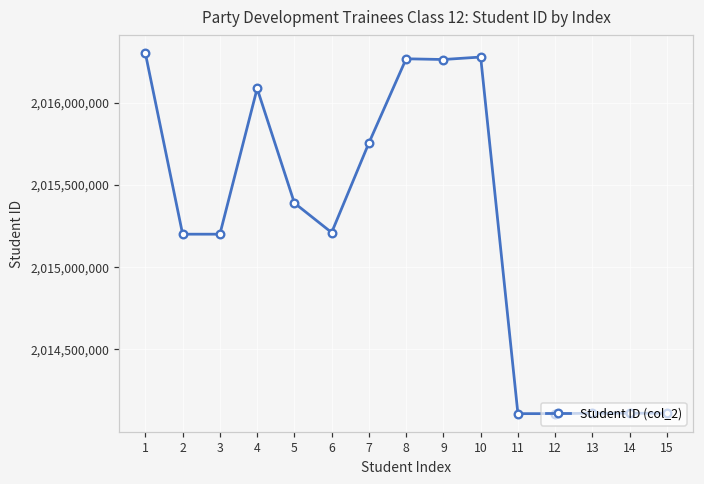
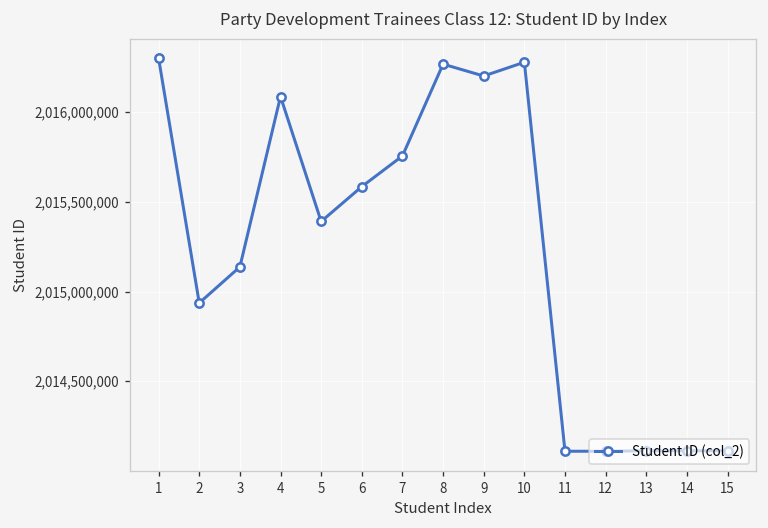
2: 2,015,200,000 -> 2,014,940,000
3: 2,015,200,000 -> 2,015,140,000
6: 2,015,210,000 -> 2,015,580,000
9: 2,016,260,000 -> 2,016,200,000
